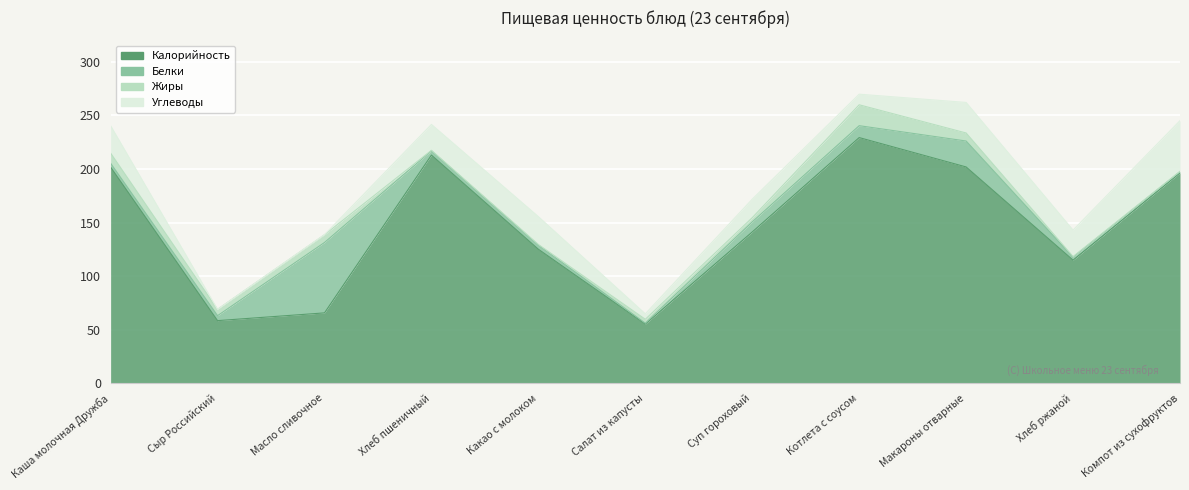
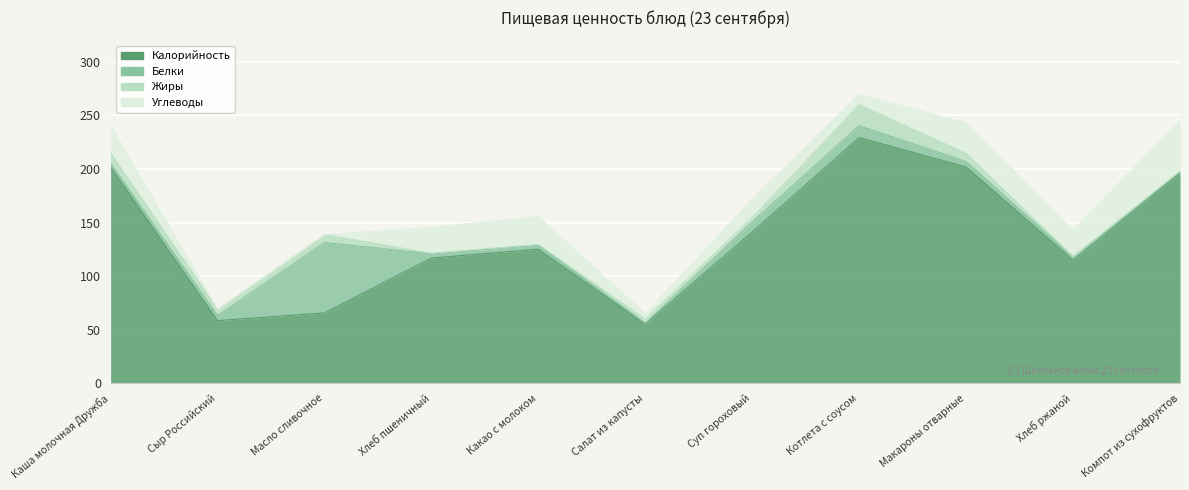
Калорийность, Хлеб пшеничный: 213 -> 117
Белки, Макароны отварные: 24 -> 5
